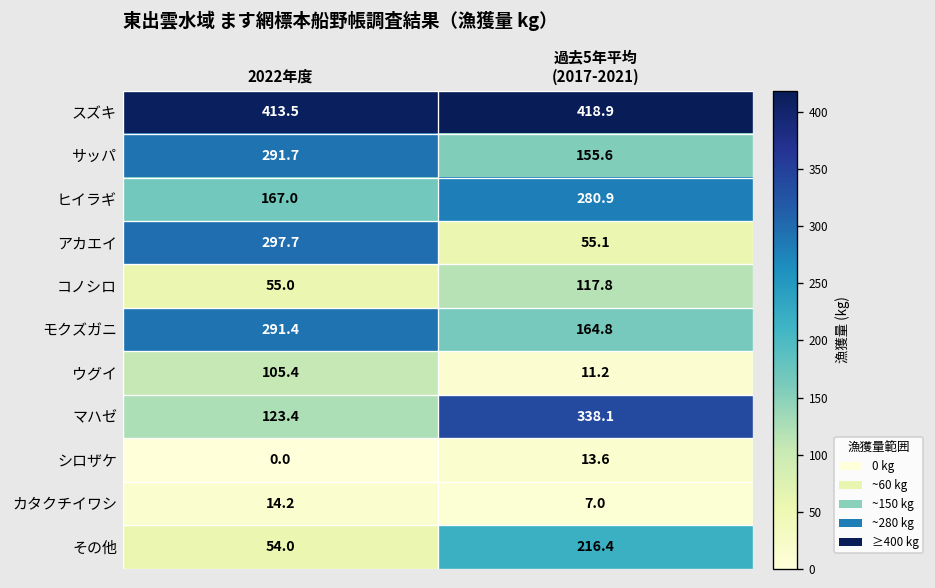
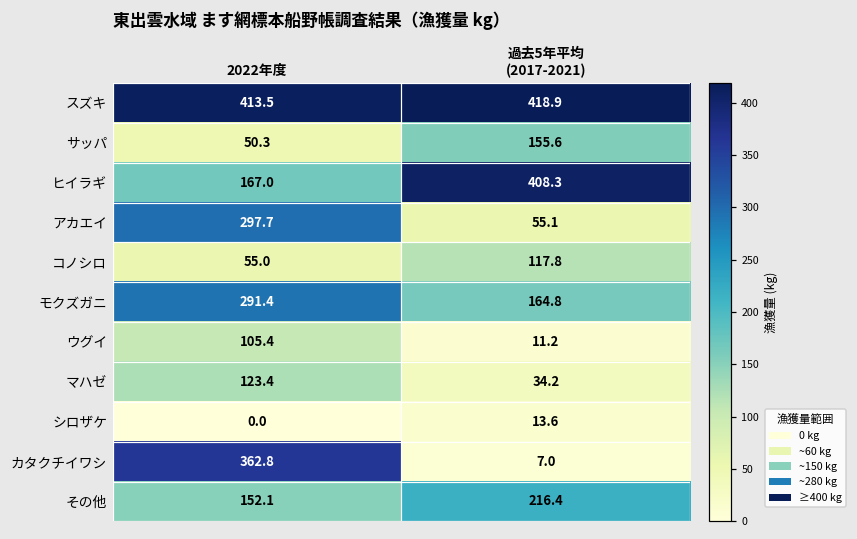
サッパ, 2022年度: 291.7 -> 50.3
ヒイラギ, 過去5年平均 (2017-2021): 280.9 -> 408.3
マハゼ, 過去5年平均 (2017-2021): 338.1 -> 34.2
カタクチイワシ, 2022年度: 14.2 -> 362.8
その他, 2022年度: 54.0 -> 152.1
